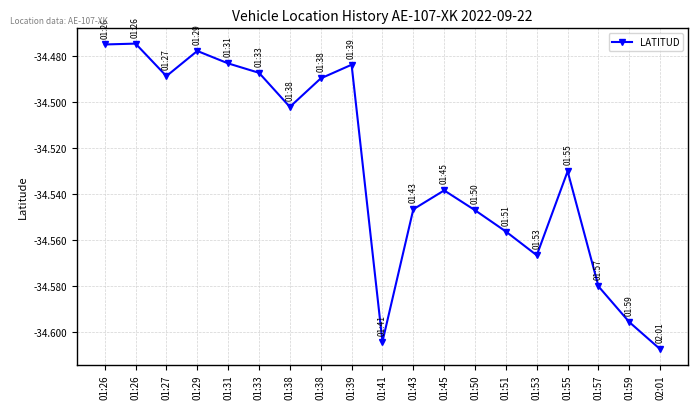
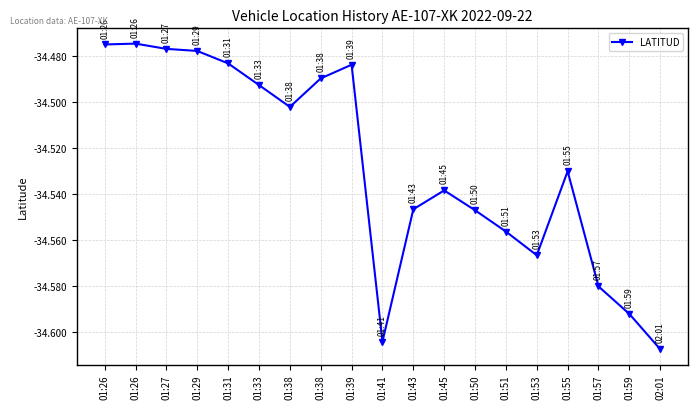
01:27: -34.489 -> -34.477
01:33: -34.487 -> -34.493
01:59: -34.596 -> -34.592
